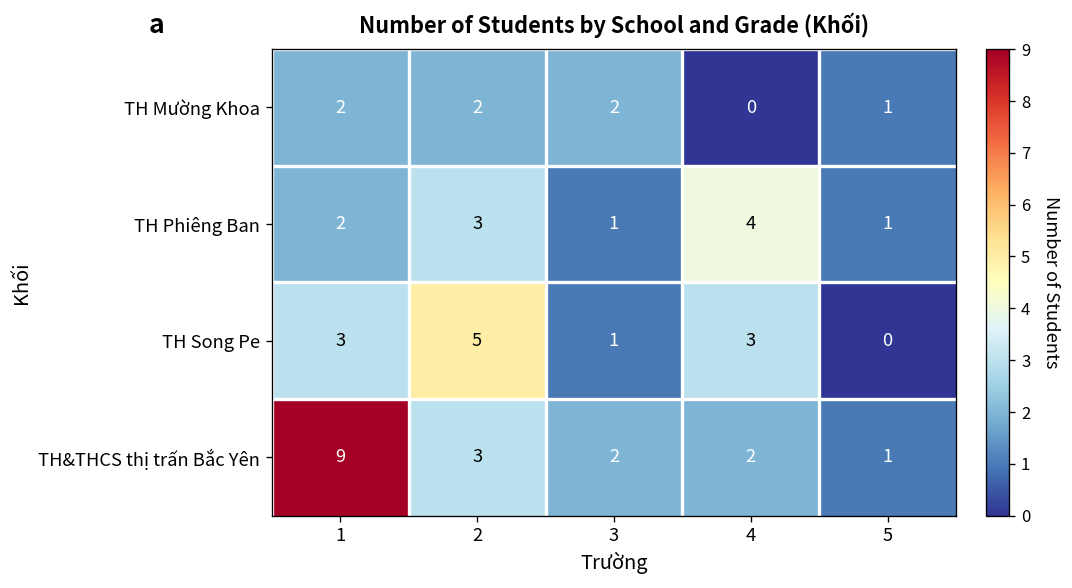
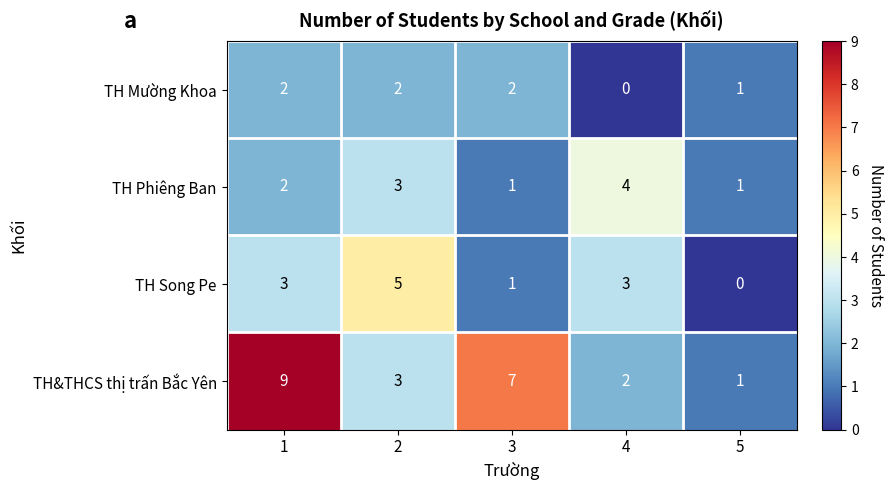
TH&THCS thị trấn Bắc Yên, 3: 2 -> 7
